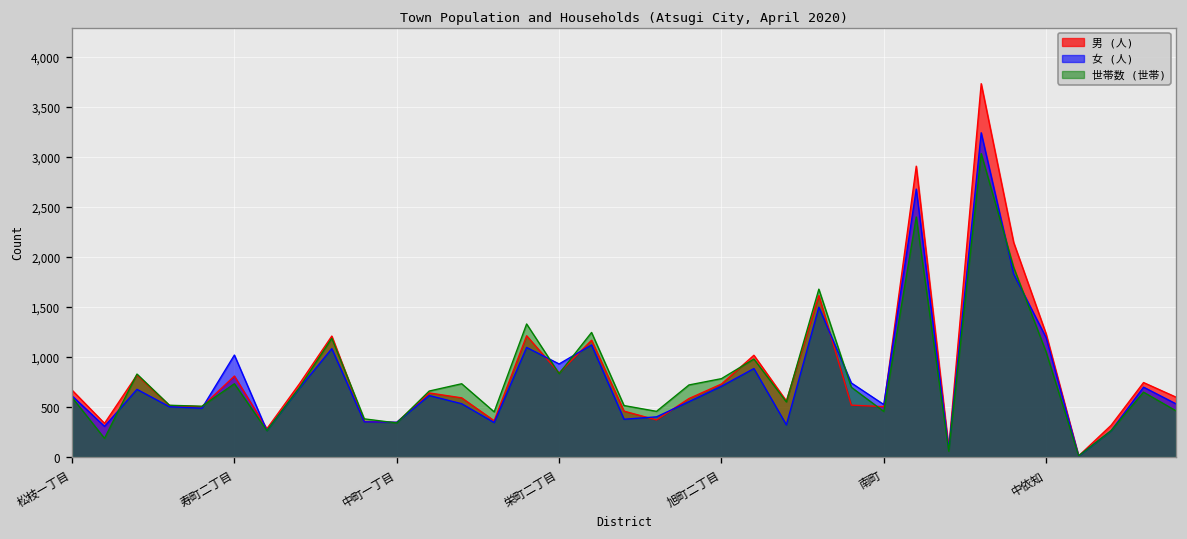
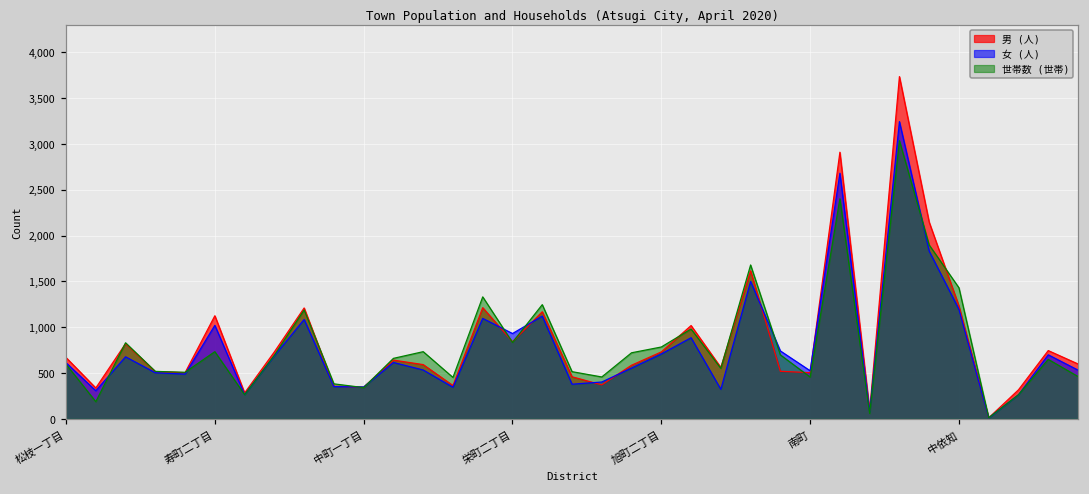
男 (人), 寿町二丁目: 800 -> 1,100
世帯数 (世帯), 中依知: 1,100 -> 1,400
